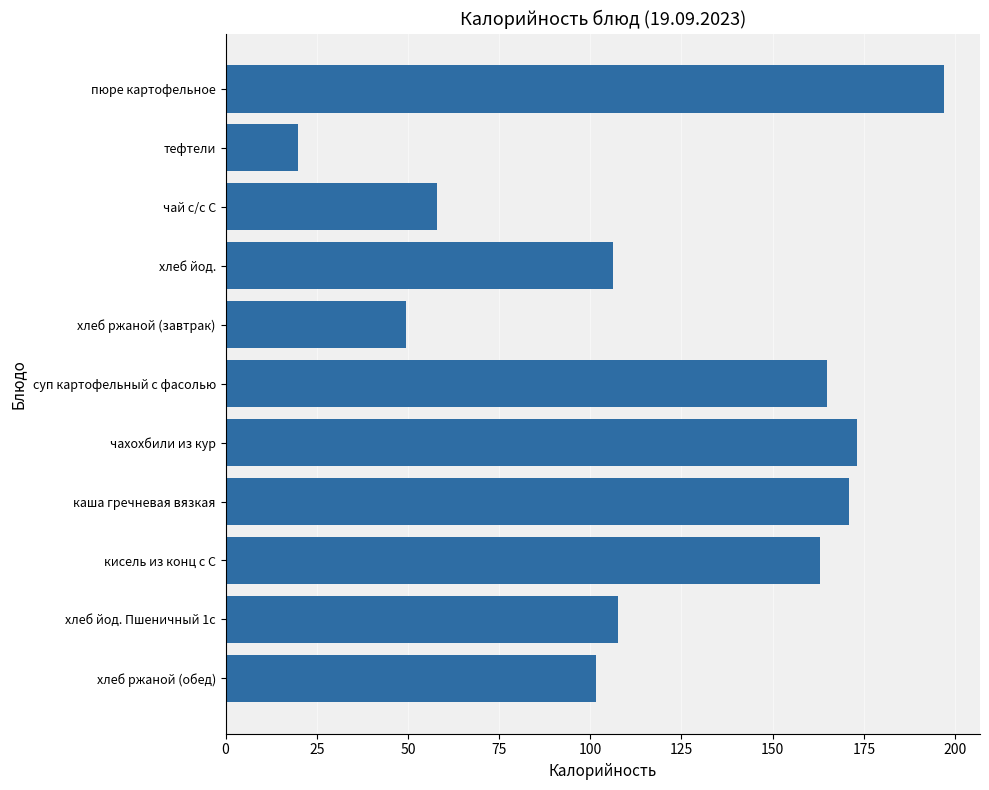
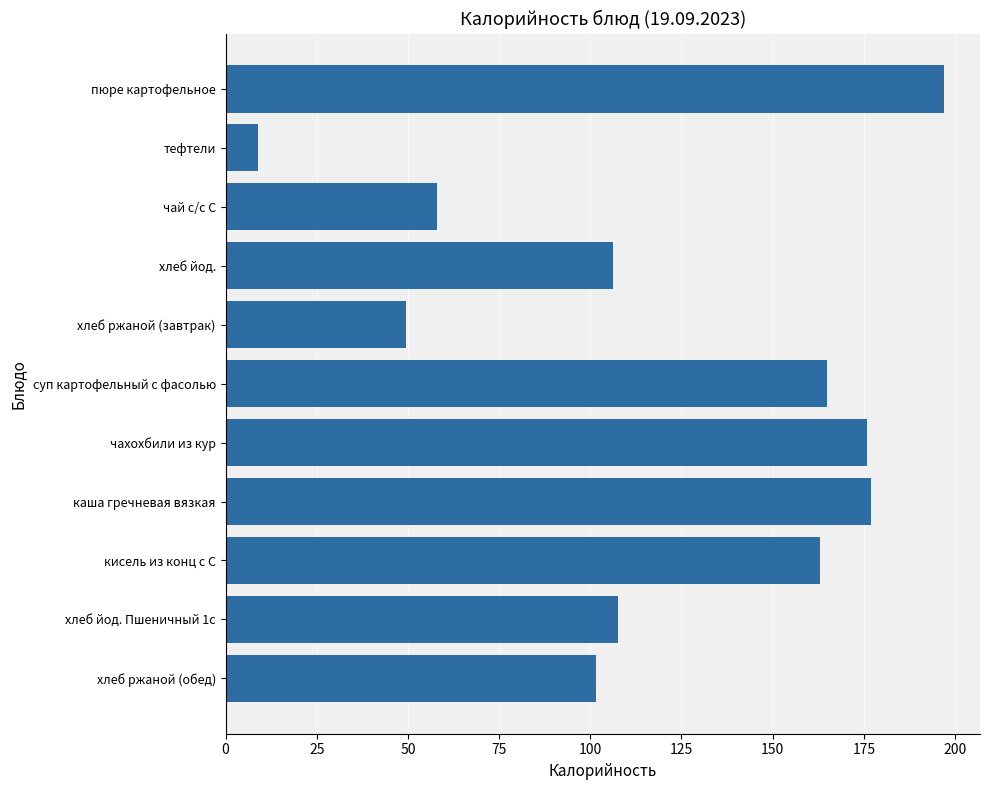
тефтели: 20 -> 9
чахохбили из кур: 173 -> 176
каша гречневая вязкая: 171 -> 177
